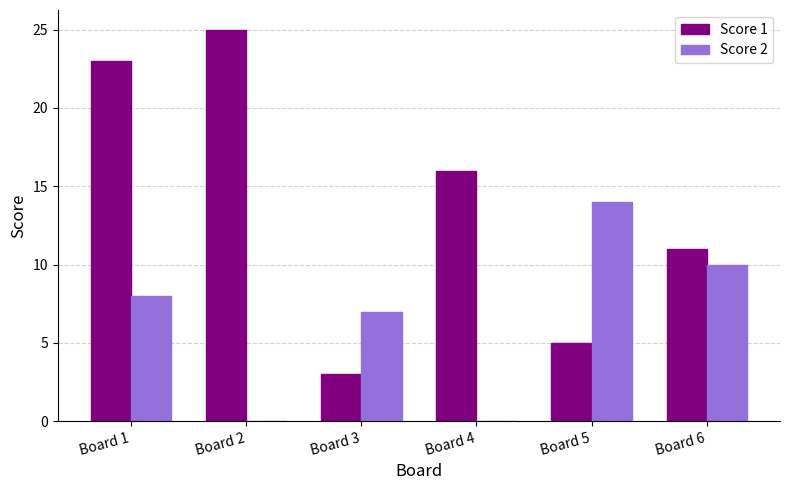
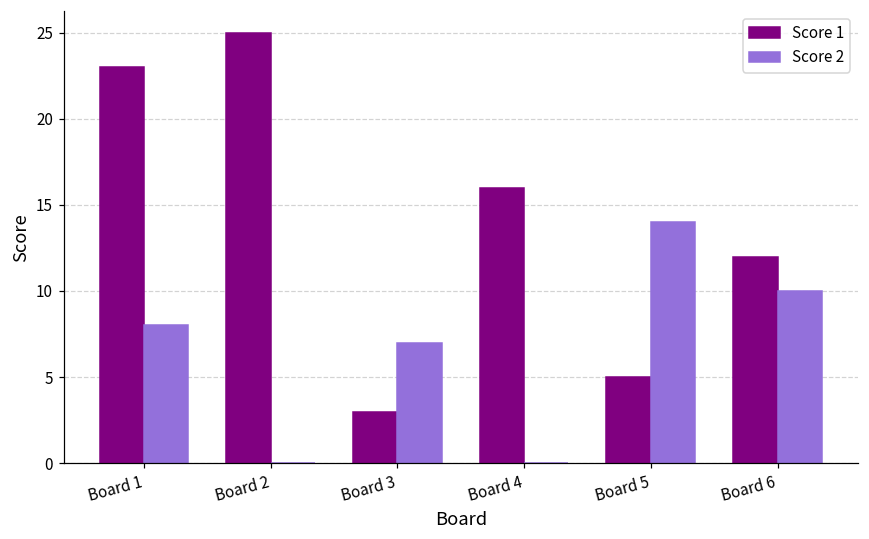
Score 1, Board 6: 11 -> 12
